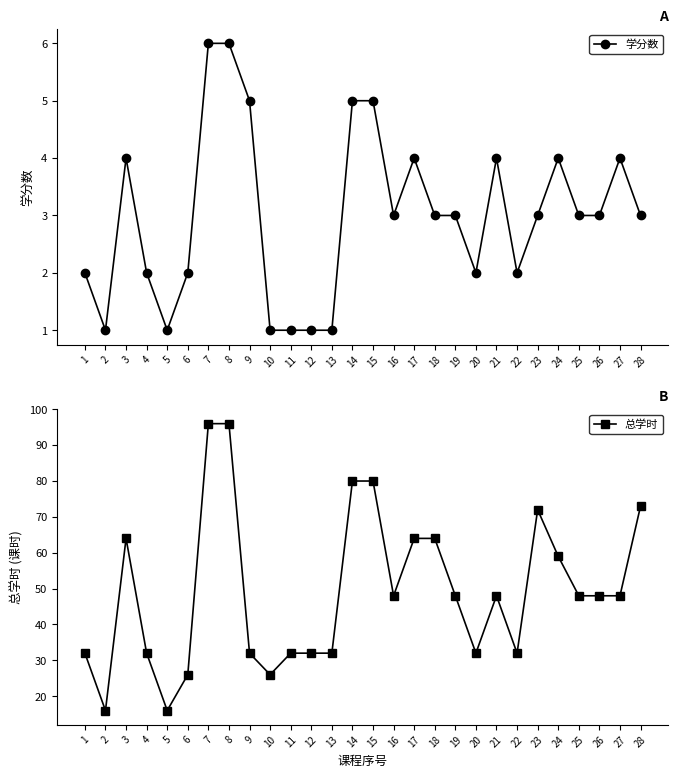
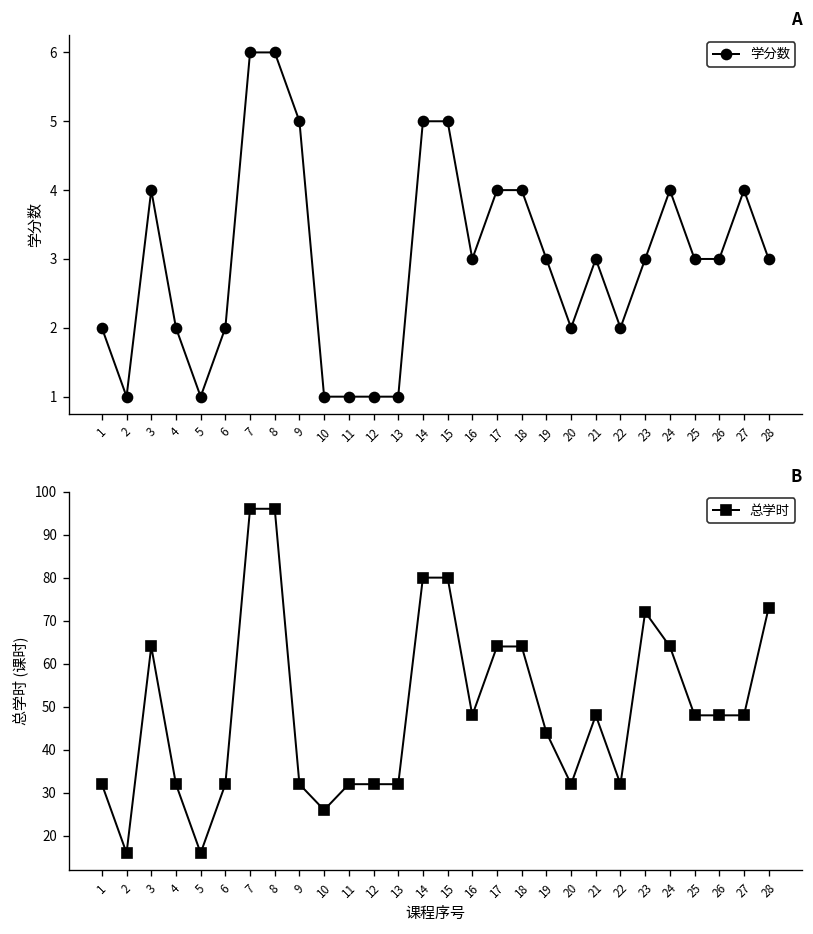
A, 18: 3 -> 4
A, 21: 4 -> 3
B, 6: 26 -> 32
B, 19: 48 -> 44
B, 24: 59 -> 64
